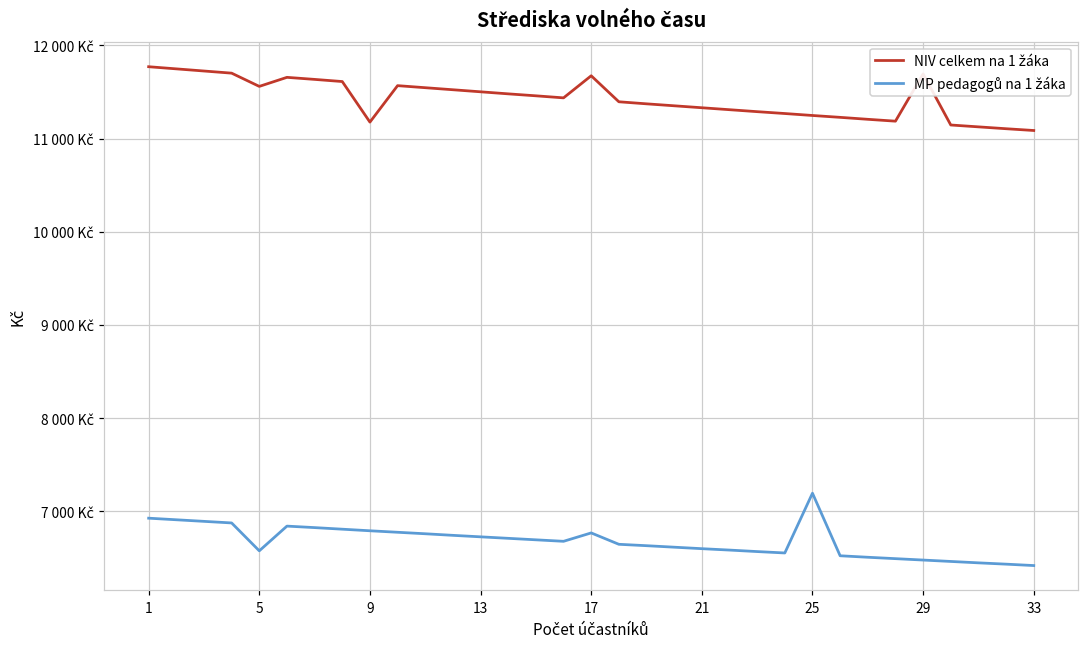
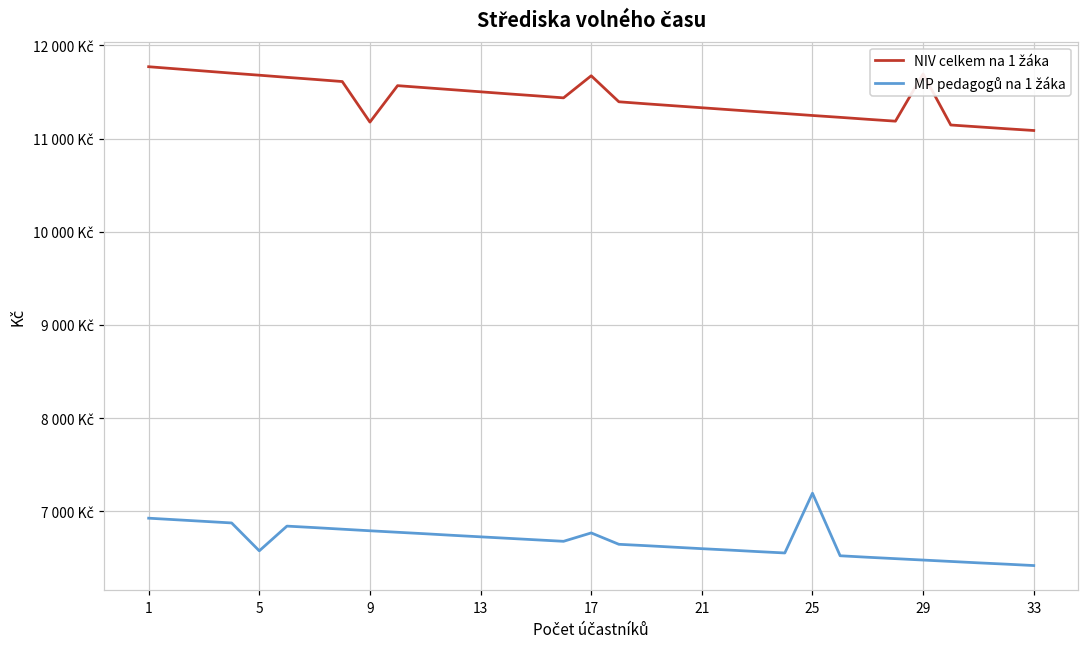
NIV celkem na 1 žáka, 5: 11600 Kč -> 11700 Kč
